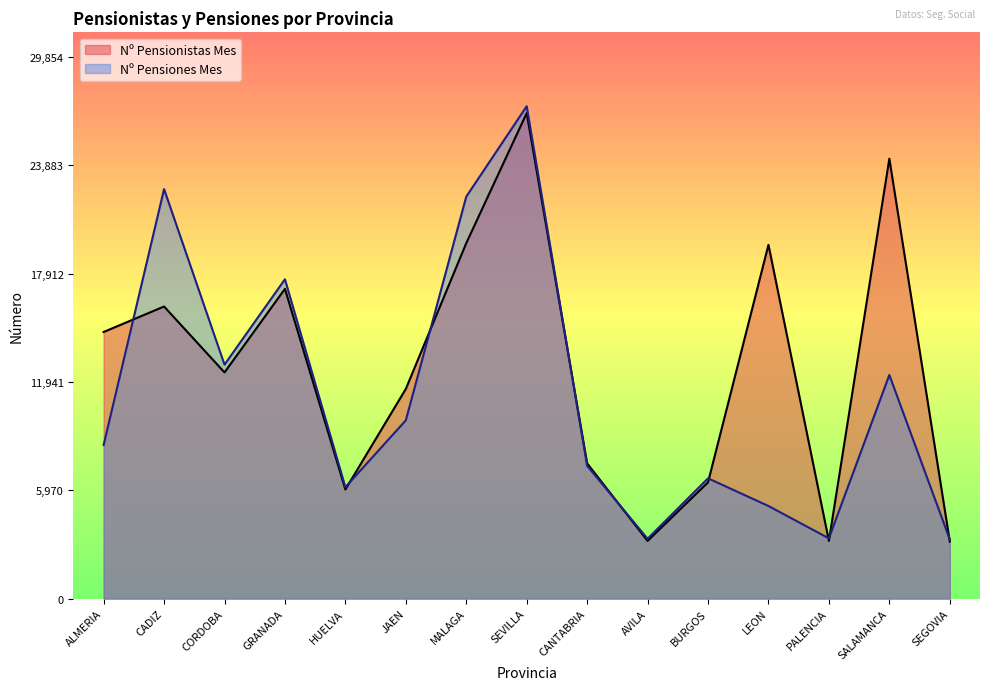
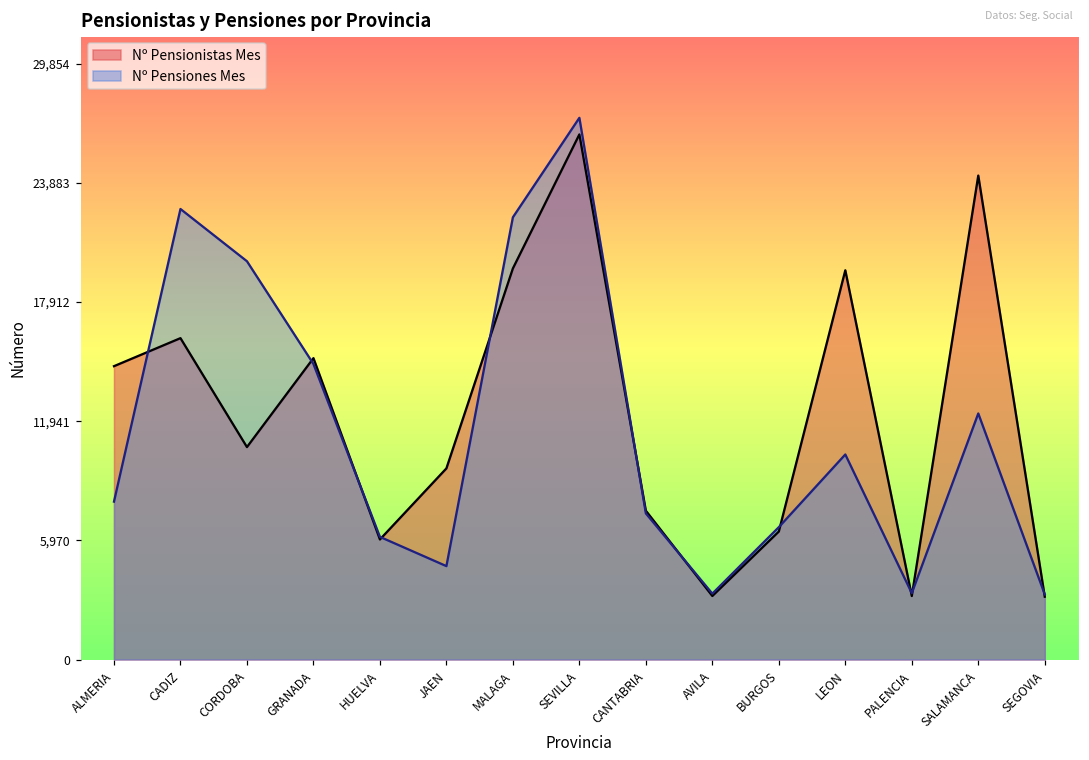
Nº Pensiones Mes, ALMERIA: 8,500 -> 7,900
Nº Pensionistas Mes, CORDOBA: 12,500 -> 10,600
Nº Pensiones Mes, CORDOBA: 12,900 -> 20,000
Nº Pensionistas Mes, GRANADA: 17,100 -> 15,100
Nº Pensiones Mes, GRANADA: 17,600 -> 14,800
Nº Pensionistas Mes, JAEN: 11,600 -> 9,600
Nº Pensiones Mes, JAEN: 9,800 -> 4,700
Nº Pensionistas Mes, SEVILLA: 26,800 -> 26,300
Nº Pensiones Mes, LEON: 5,100 -> 10,300
